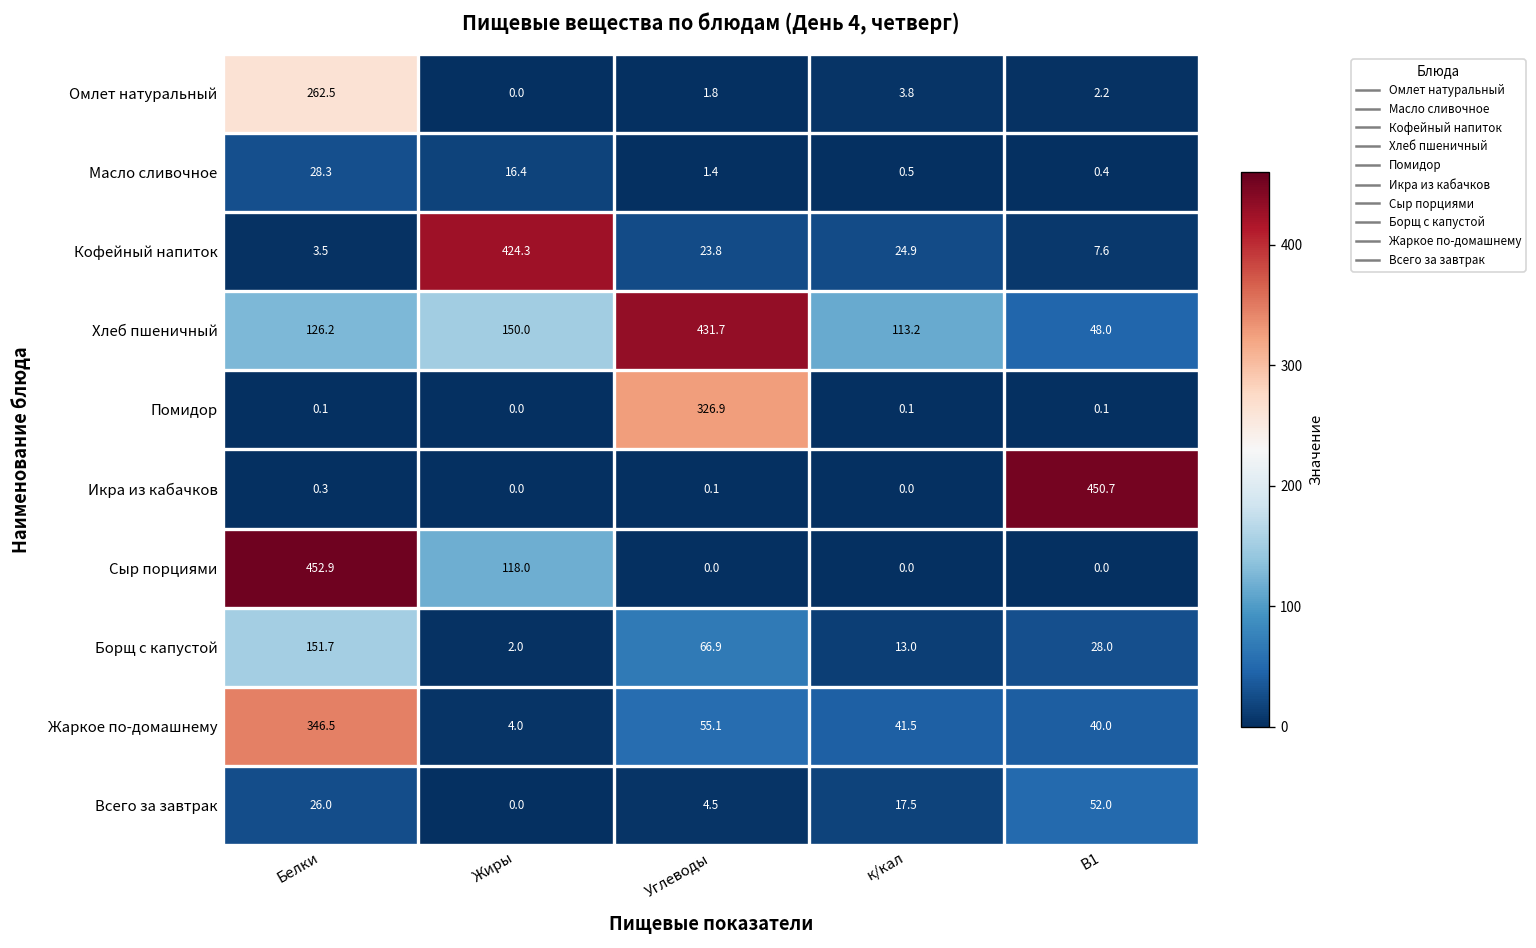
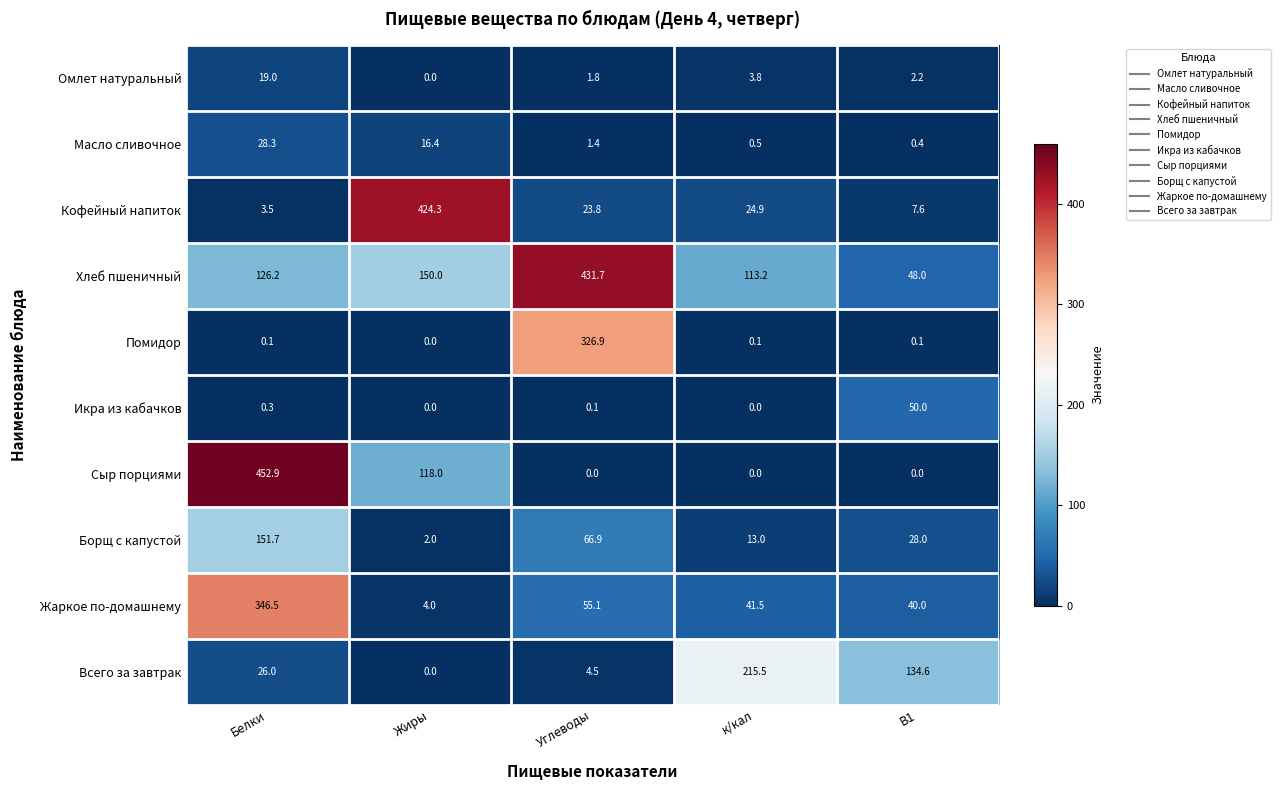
Омлет натуральный, Белки: 262.5 -> 19.0
Икра из кабачков, В1: 450.7 -> 50.0
Всего за завтрак, к/кал: 17.5 -> 215.5
Всего за завтрак, В1: 52.0 -> 134.6
